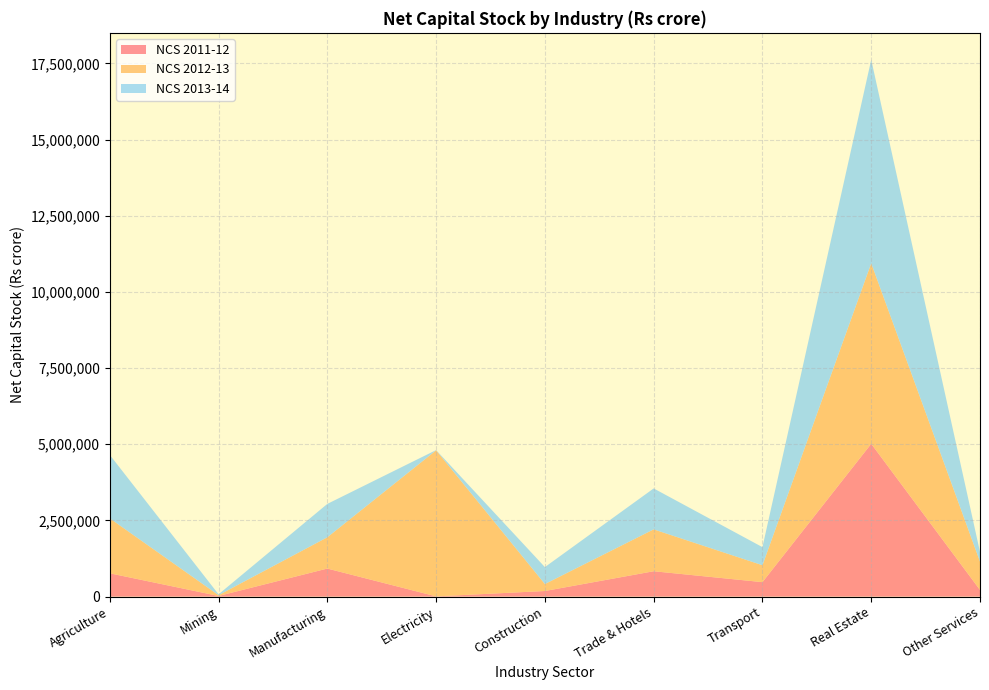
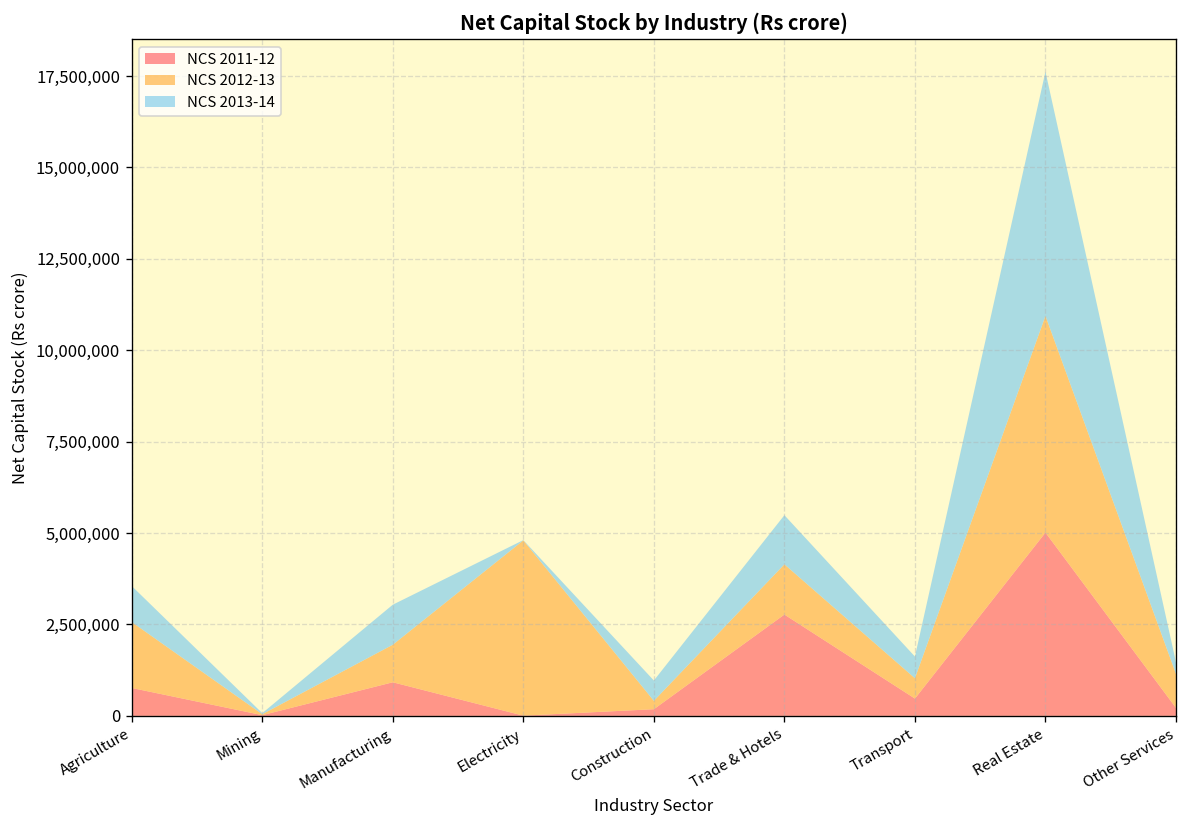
NCS 2013-14, Agriculture: 2,100,000 -> 1,000,000
NCS 2011-12, Trade & Hotels: 800,000 -> 2,800,000
